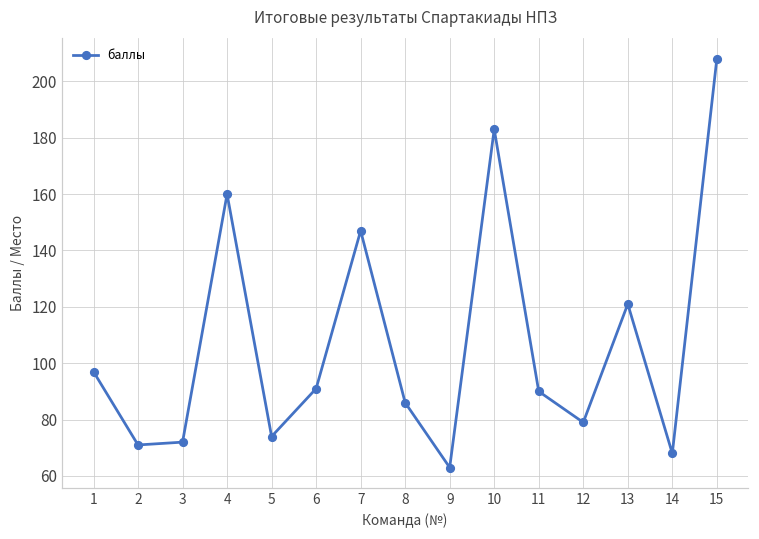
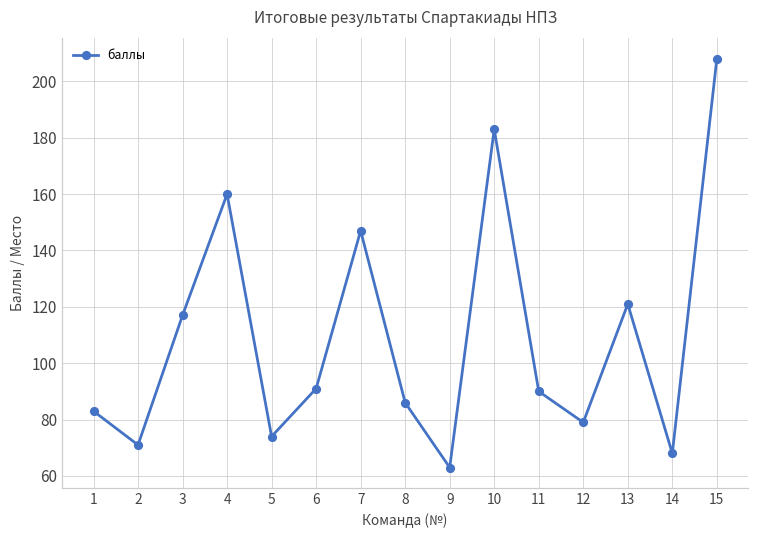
1: 97 -> 83
3: 72 -> 117
